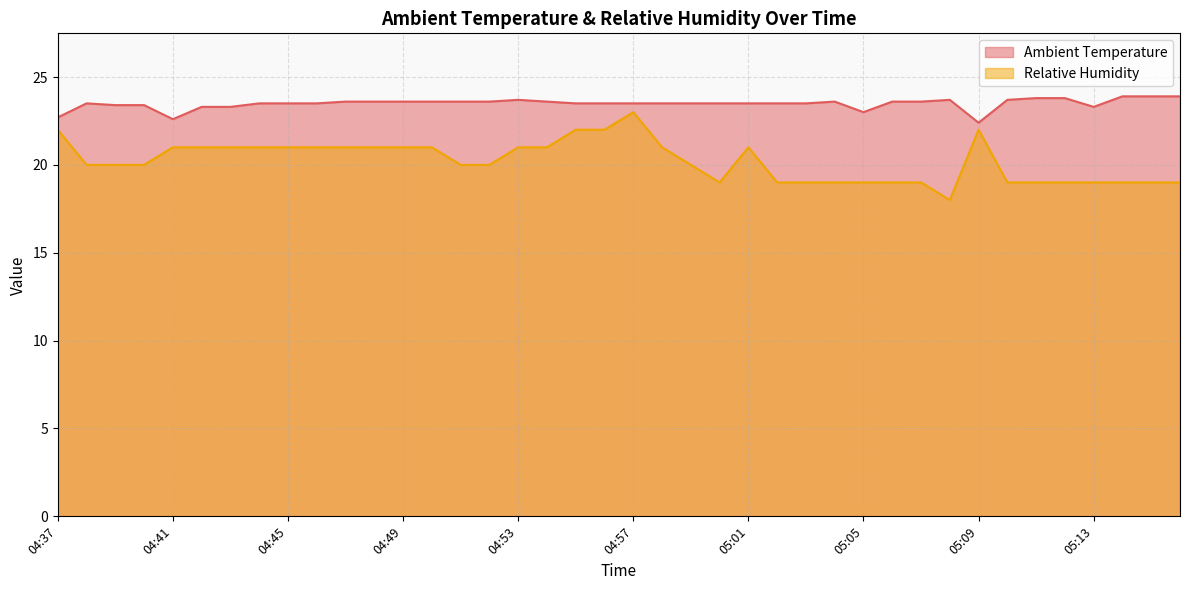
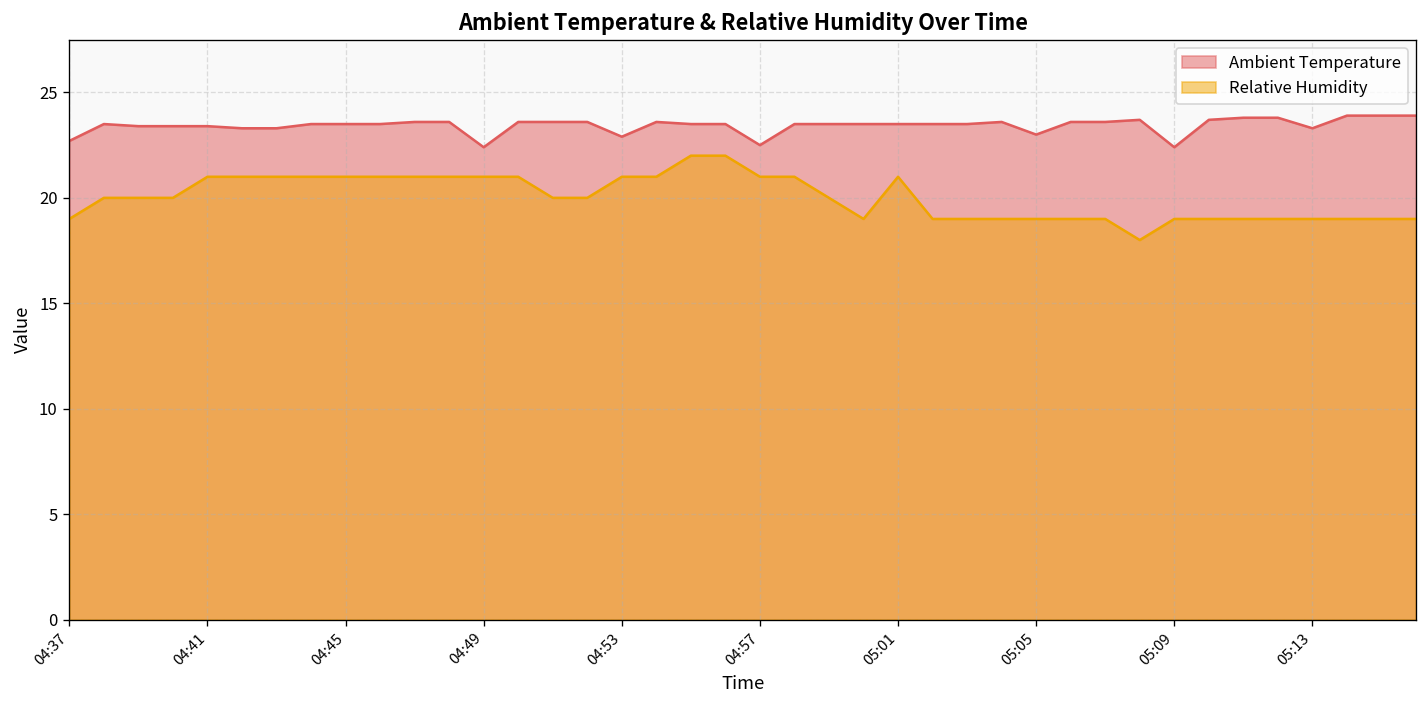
Relative Humidity, 04:37: 22 -> 19
Ambient Temperature, 04:41: 22.6 -> 23.4
Ambient Temperature, 04:49: 23.6 -> 22.4
Ambient Temperature, 04:53: 23.7 -> 22.9
Ambient Temperature, 04:57: 23.5 -> 22.5
Relative Humidity, 04:57: 23 -> 21
Relative Humidity, 05:09: 22 -> 19
